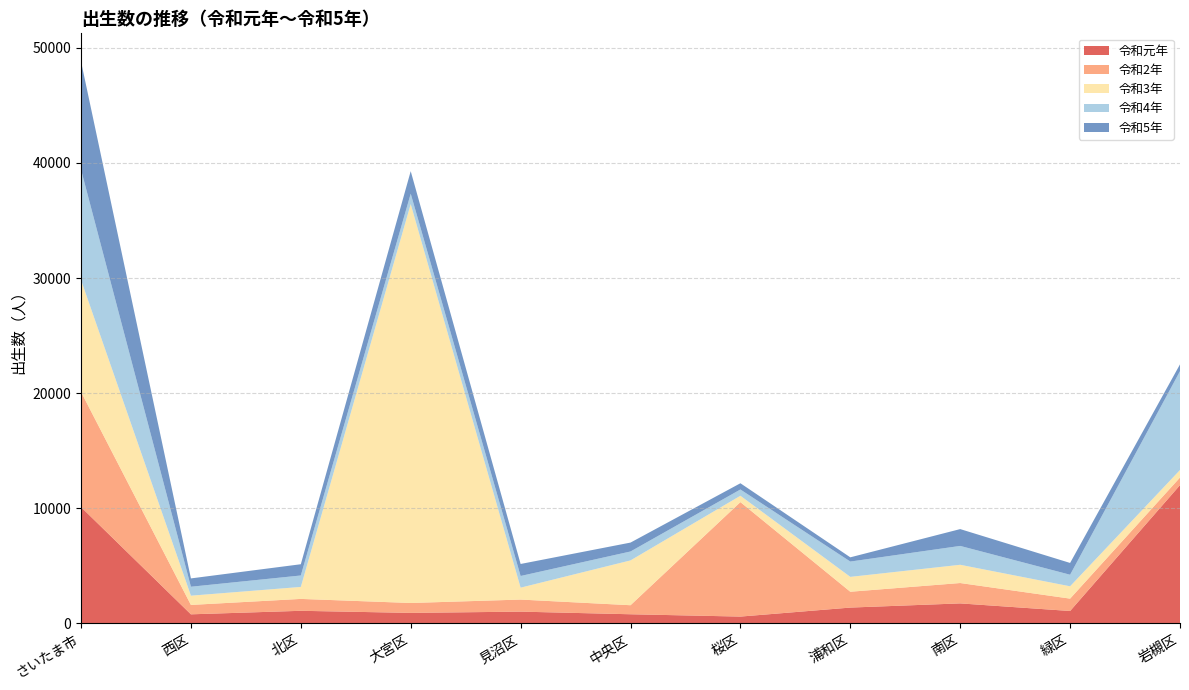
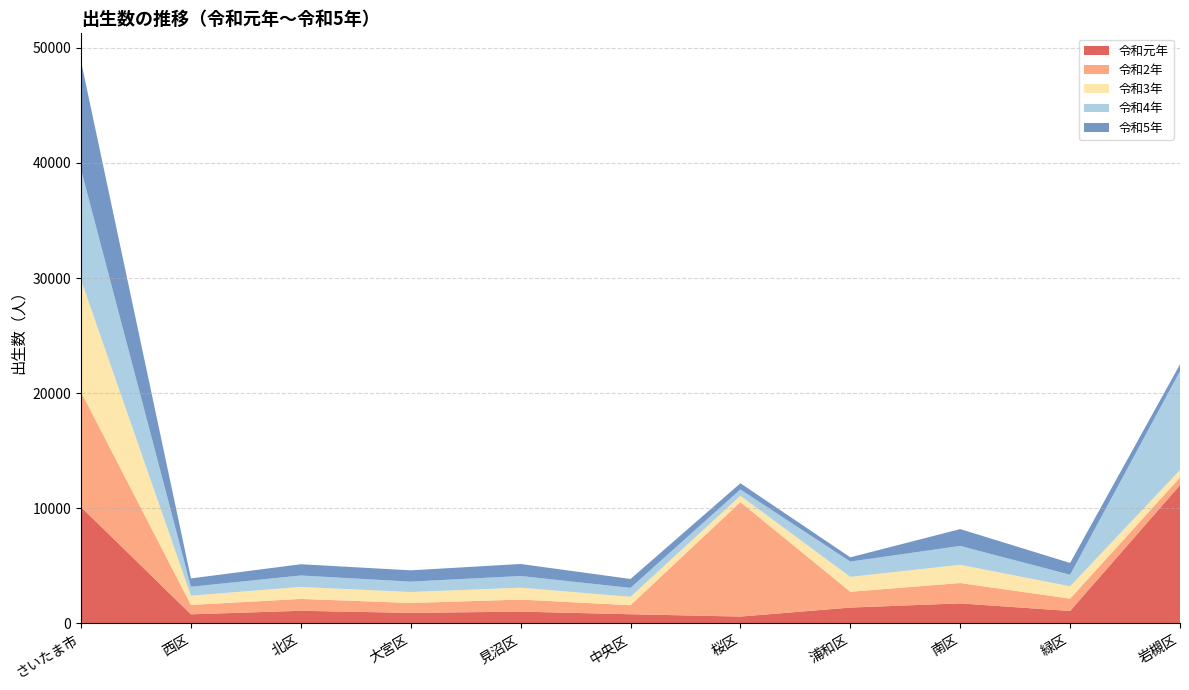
令和3年, 大宮区: 34700 -> 1000
令和5年, 大宮区: 2000 -> 1000
令和3年, 中央区: 3900 -> 700
